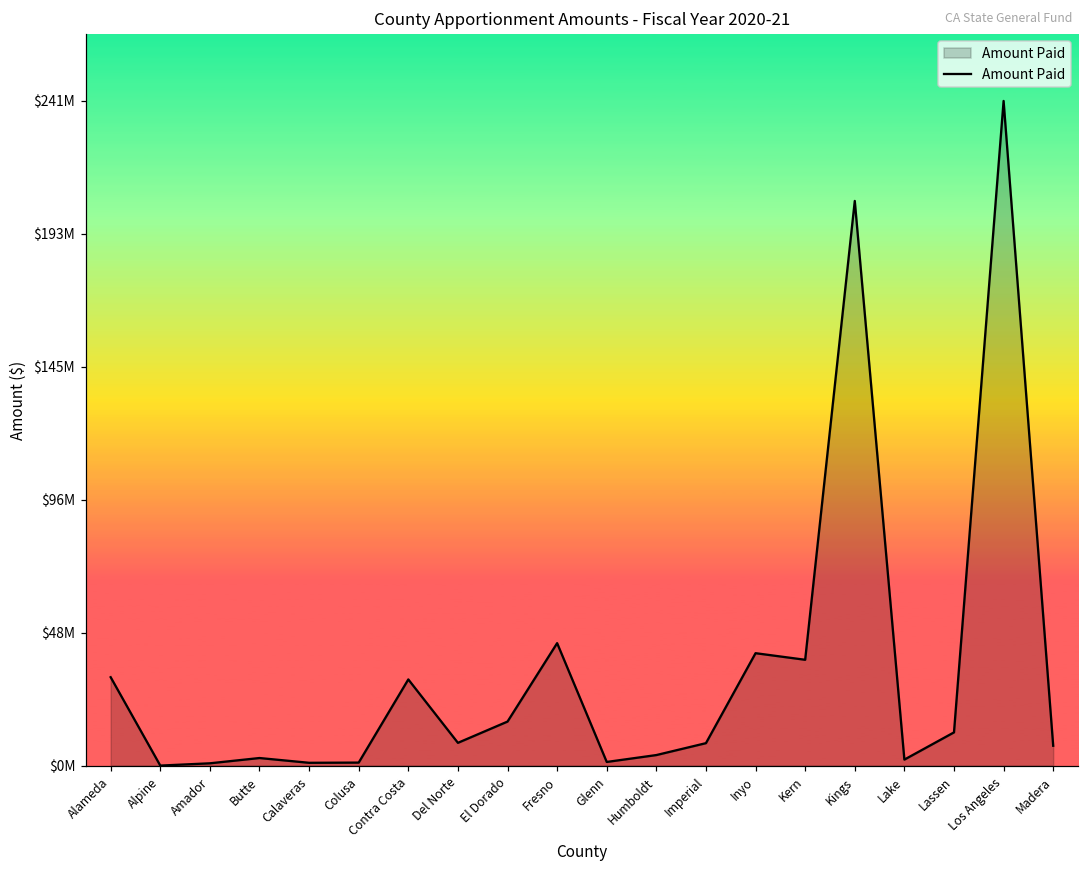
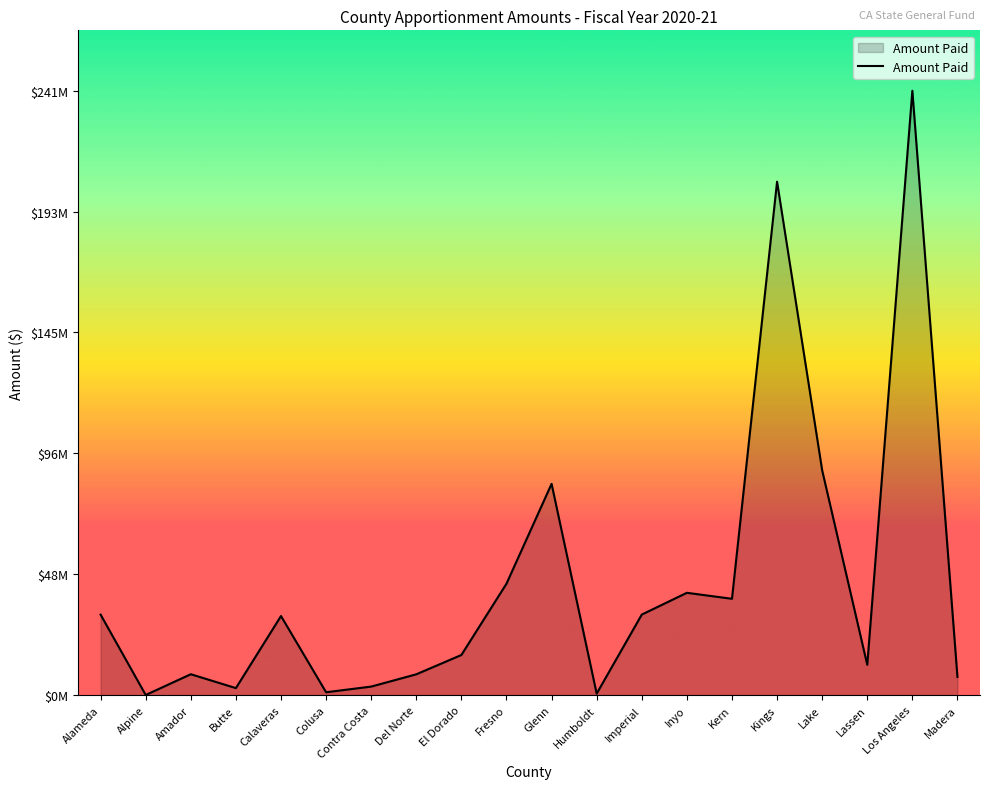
Amador: $1000000 -> $8000000
Calaveras: $1000000 -> $32000000
Contra Costa: $31000000 -> $3000000
Glenn: $1000000 -> $84000000
Humboldt: $4000000 -> $1000000
Imperial: $8000000 -> $32000000
Lake: $2000000 -> $90000000
